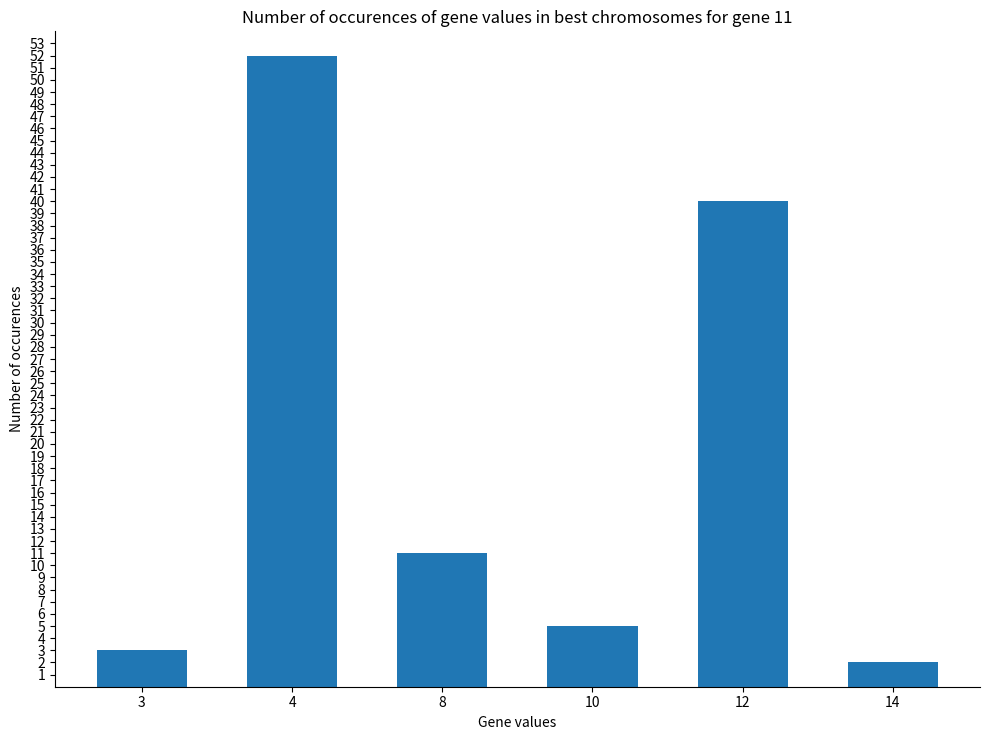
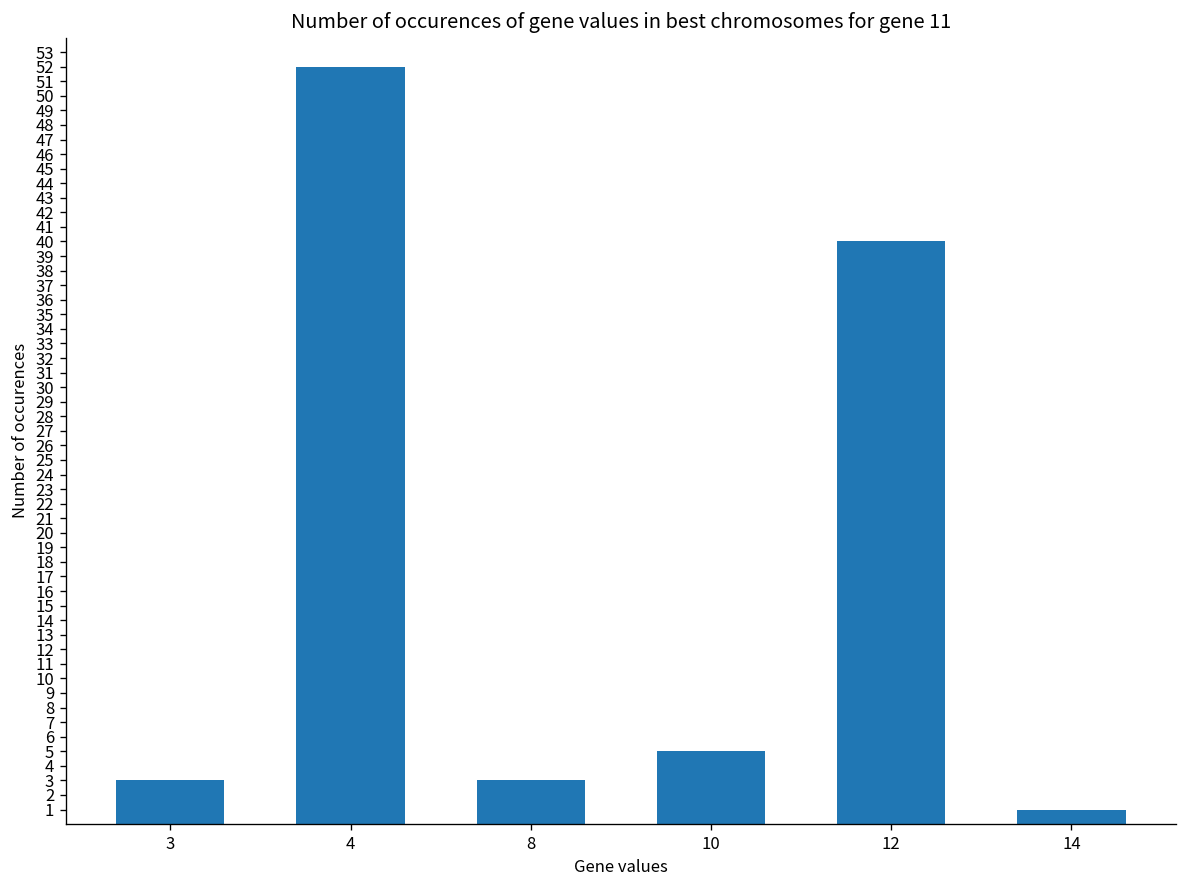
8: 11 -> 3
14: 2 -> 1
